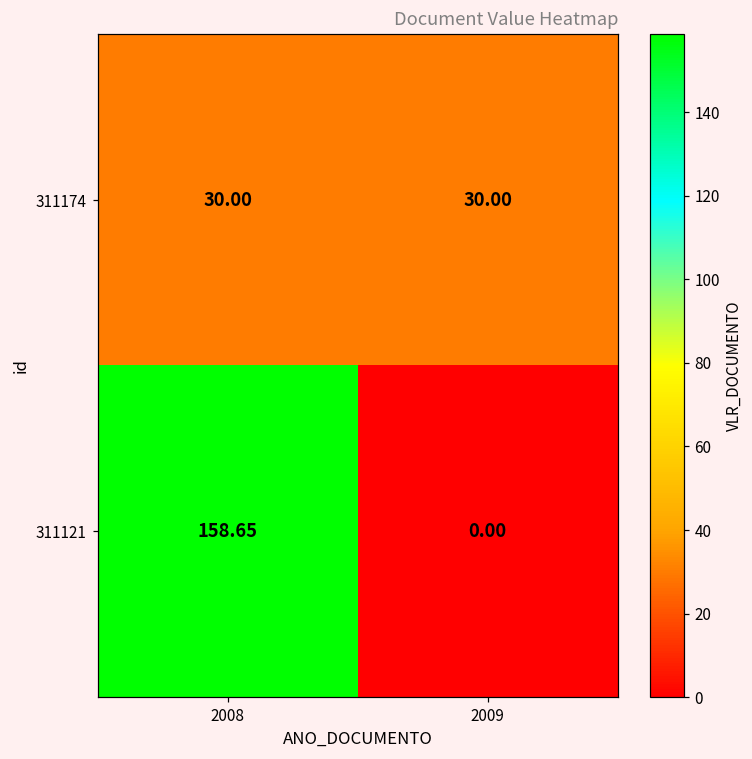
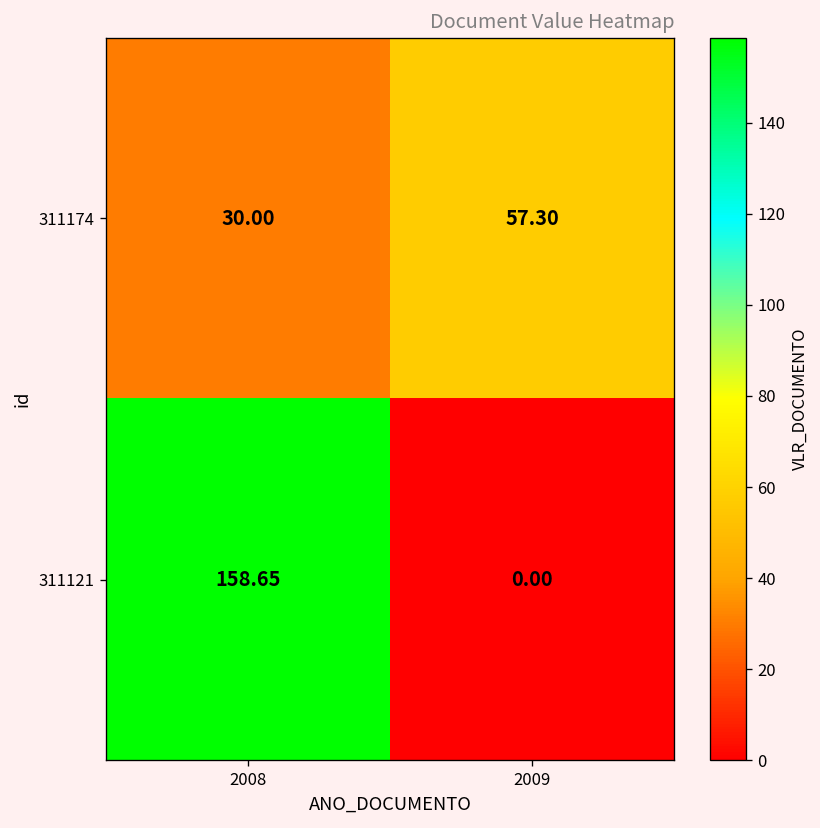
311174, 2009: 30.00 -> 57.30
